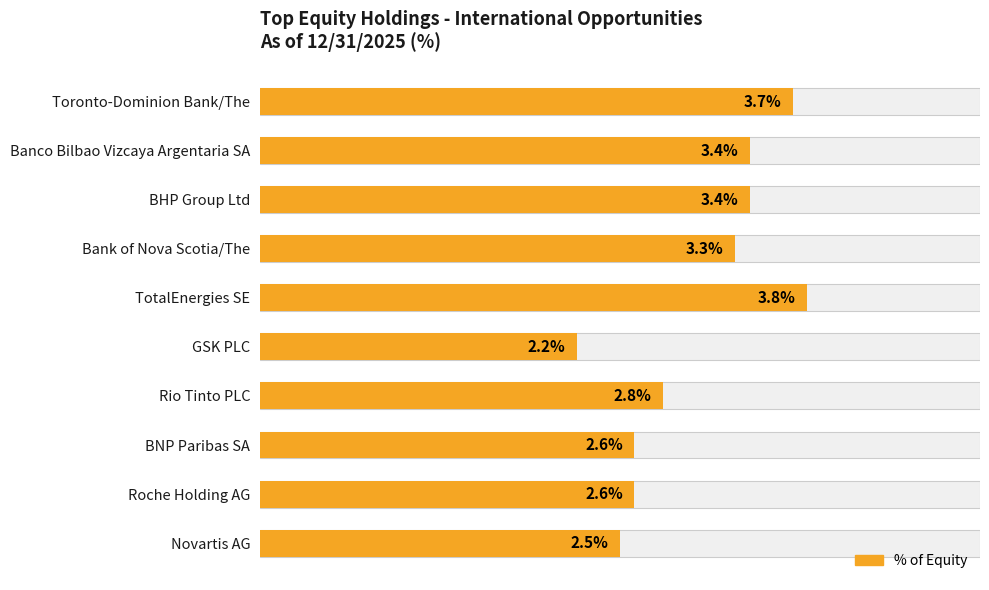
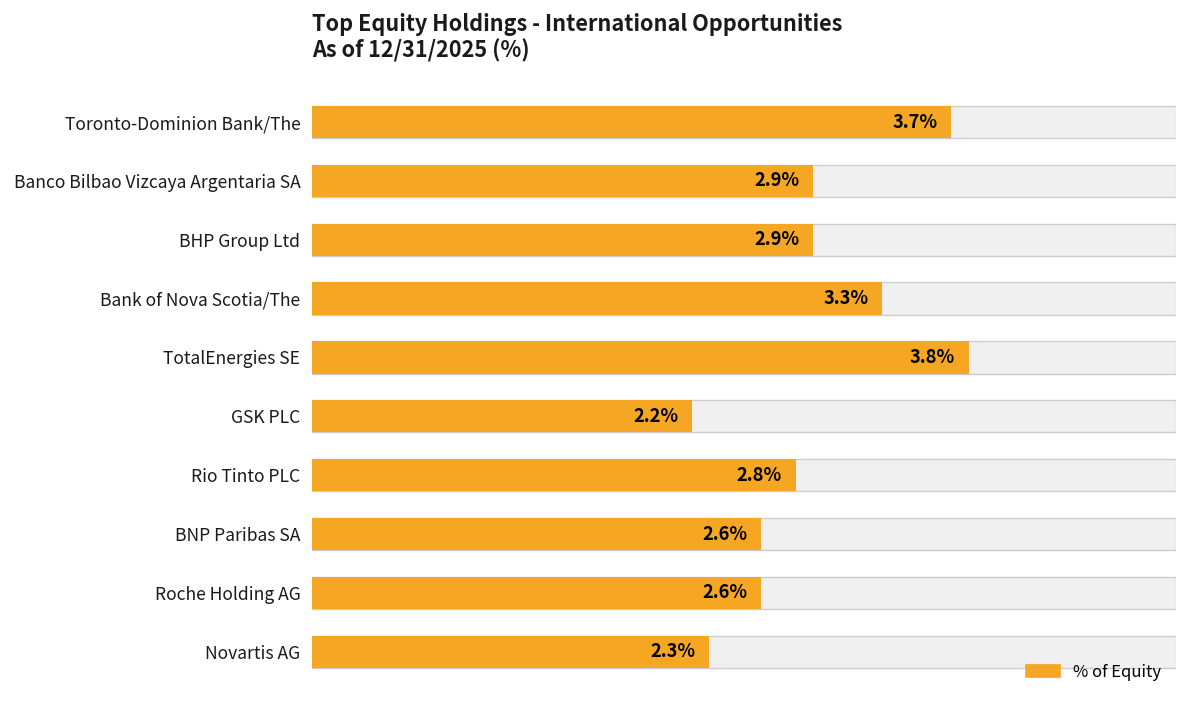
% of Equity, Banco Bilbao Vizcaya Argentaria SA: 3.4% -> 2.9%
% of Equity, BHP Group Ltd: 3.4% -> 2.9%
% of Equity, Novartis AG: 2.5% -> 2.3%
